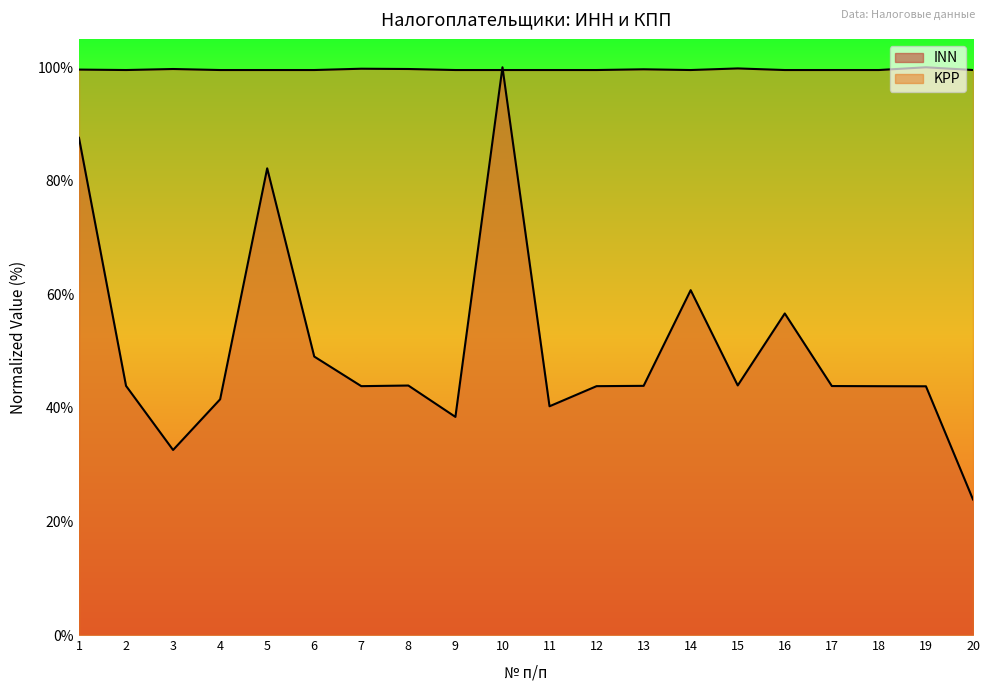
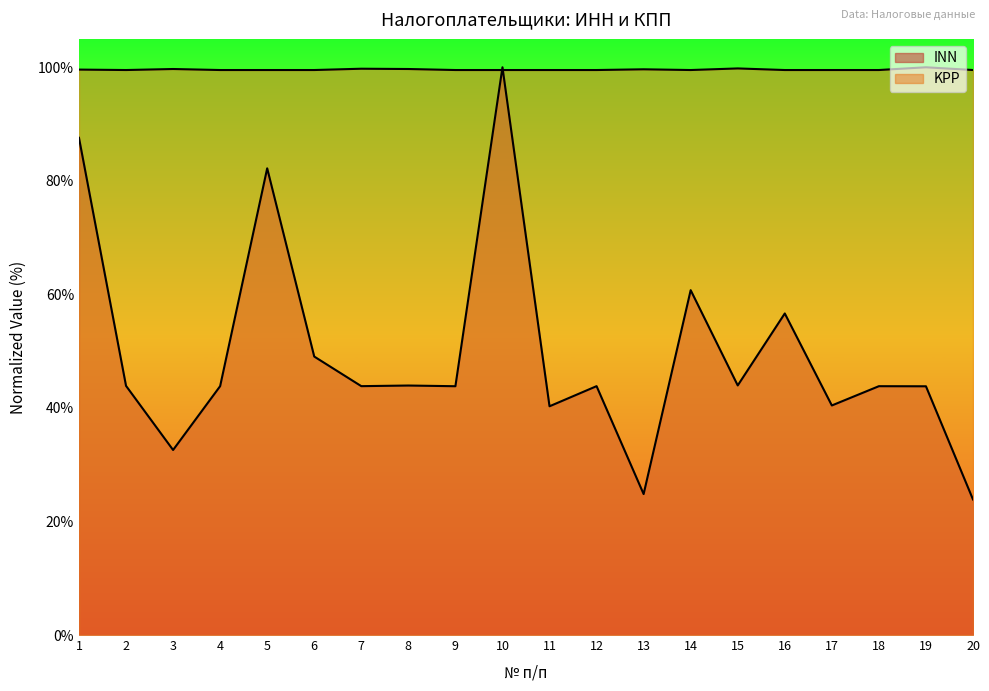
INN, 4: 42% -> 44%
INN, 9: 38% -> 44%
INN, 13: 44% -> 25%
INN, 17: 44% -> 40%
